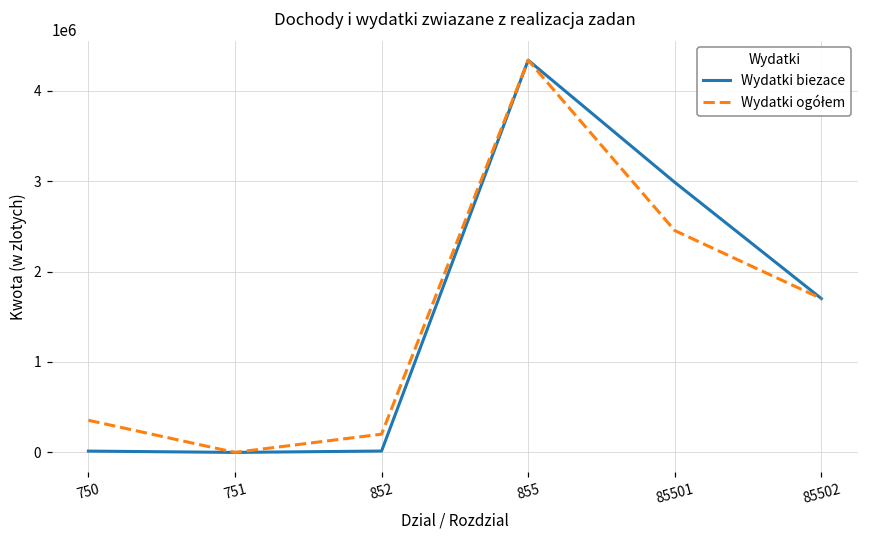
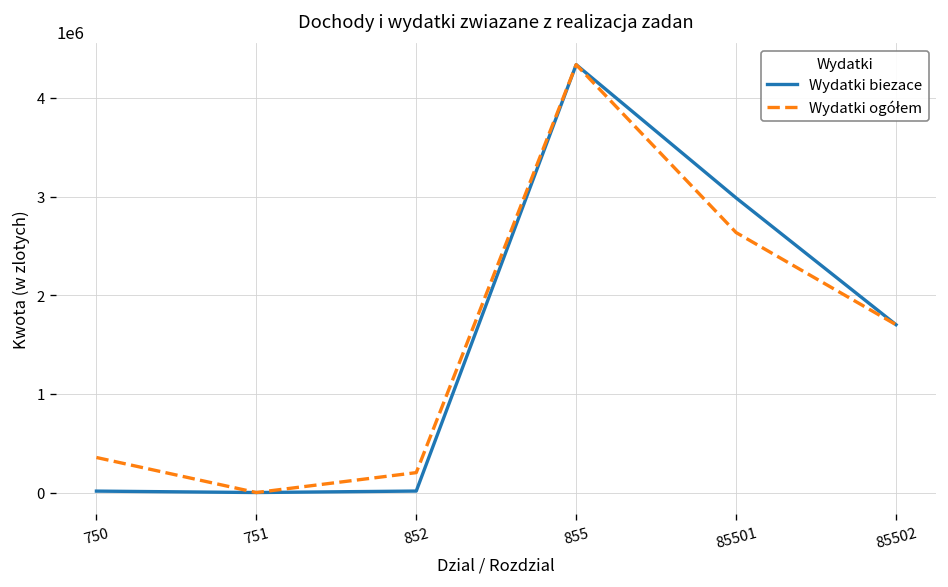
Wydatki ogółem, 85501: 2500000 -> 2600000
